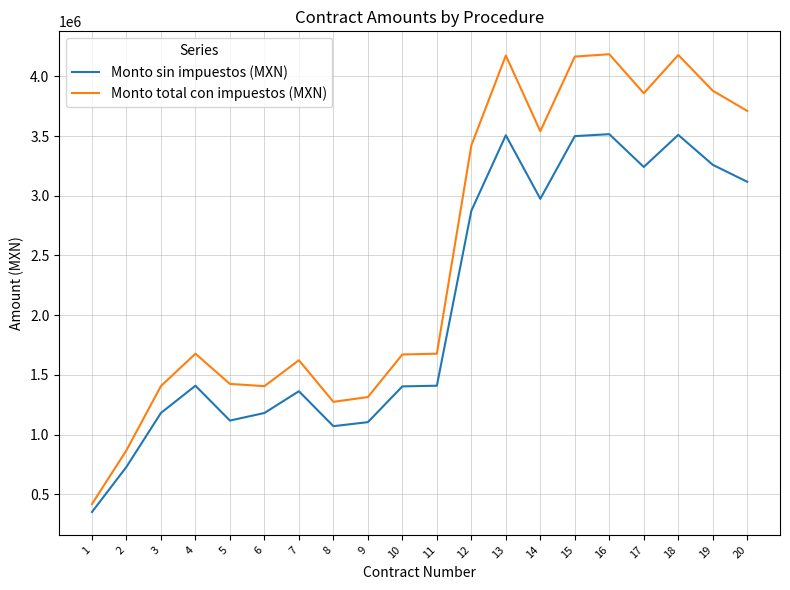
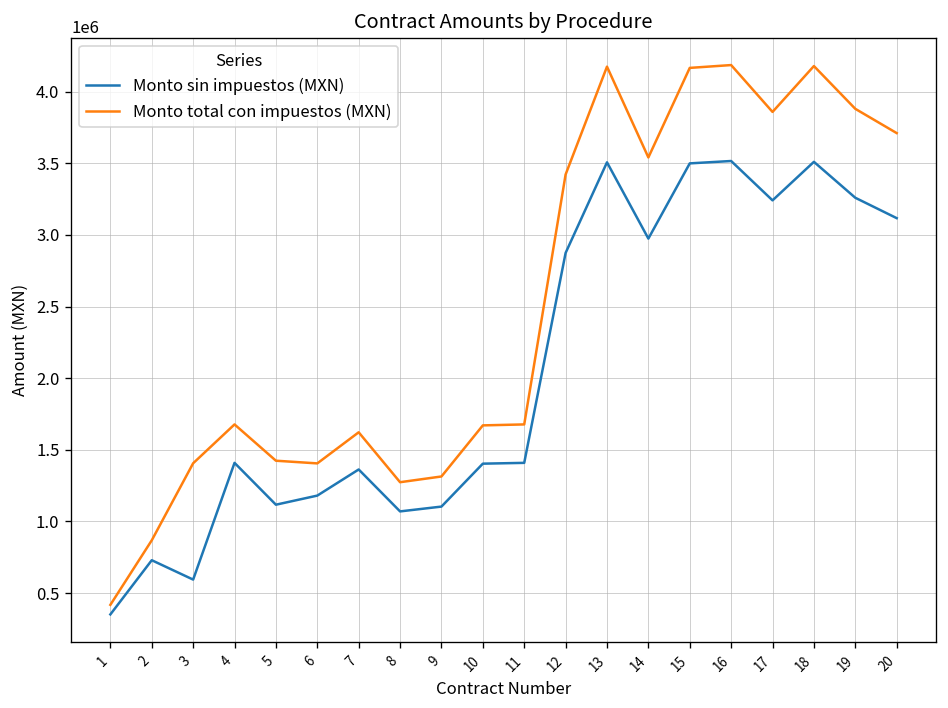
Monto sin impuestos (MXN), 3: 1180000 -> 590000
